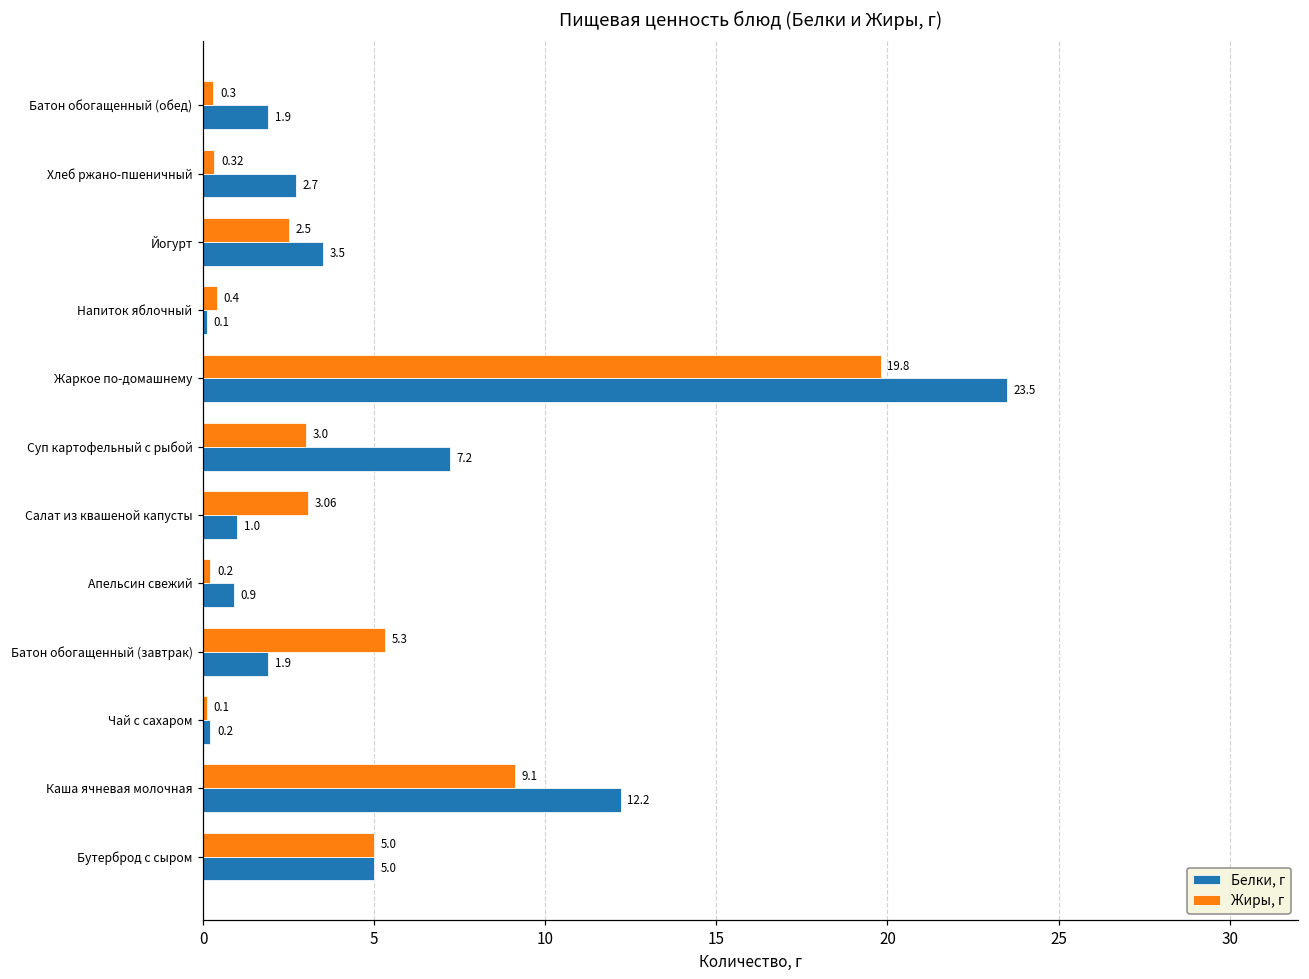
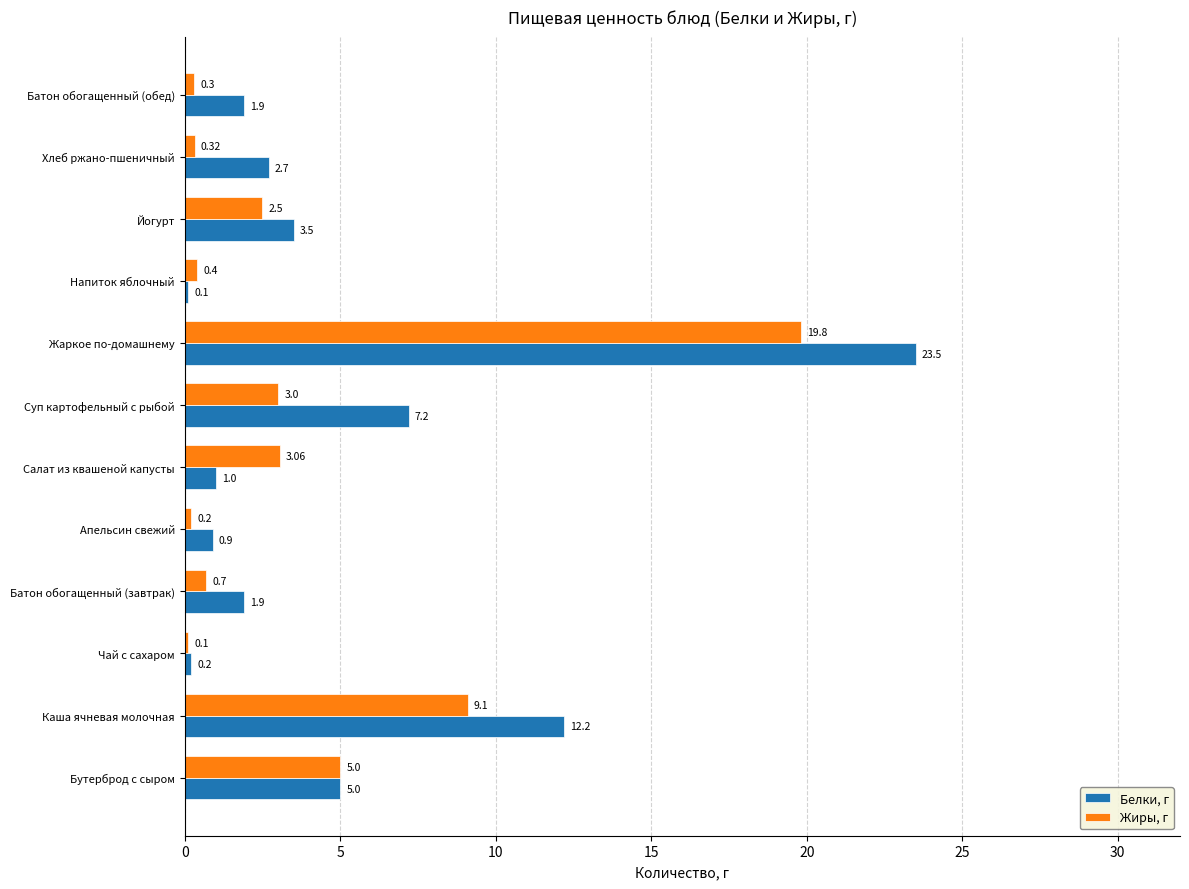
Жиры, г, Батон обогащенный (завтрак): 5.3 -> 0.7
